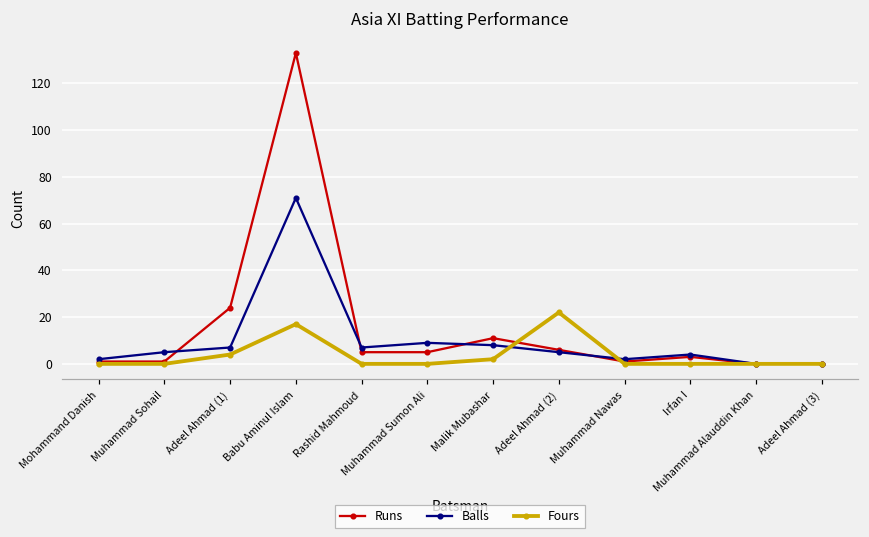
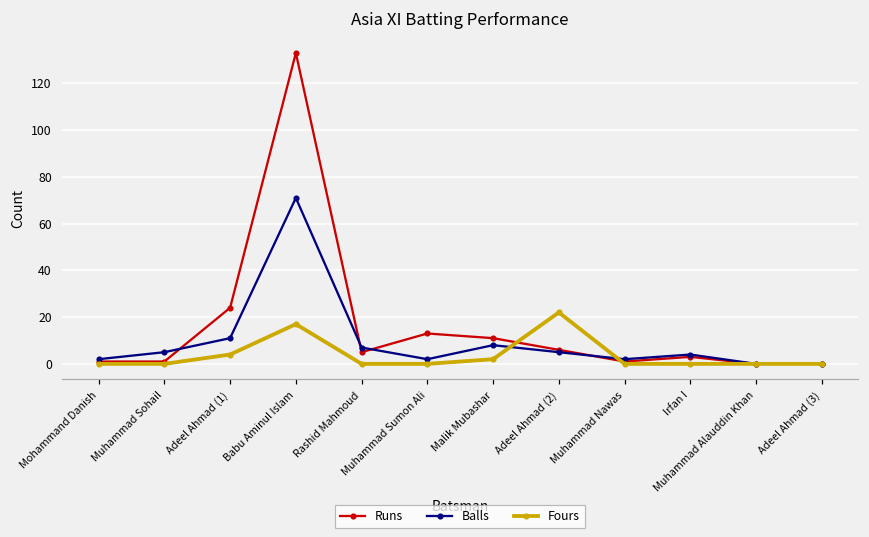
Balls, Adeel Ahmad (1): 7 -> 11
Runs, Muhammad Sumon Ali: 5 -> 13
Balls, Muhammad Sumon Ali: 9 -> 2
